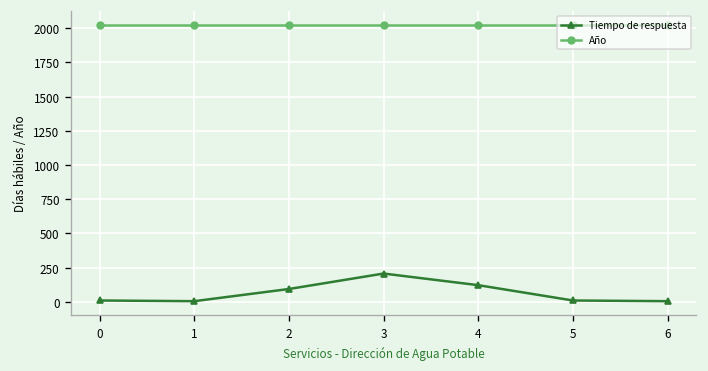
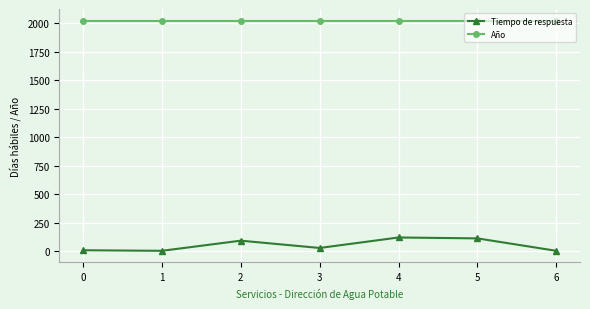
Tiempo de respuesta, 3: 210 -> 30
Tiempo de respuesta, 5: 10 -> 110
